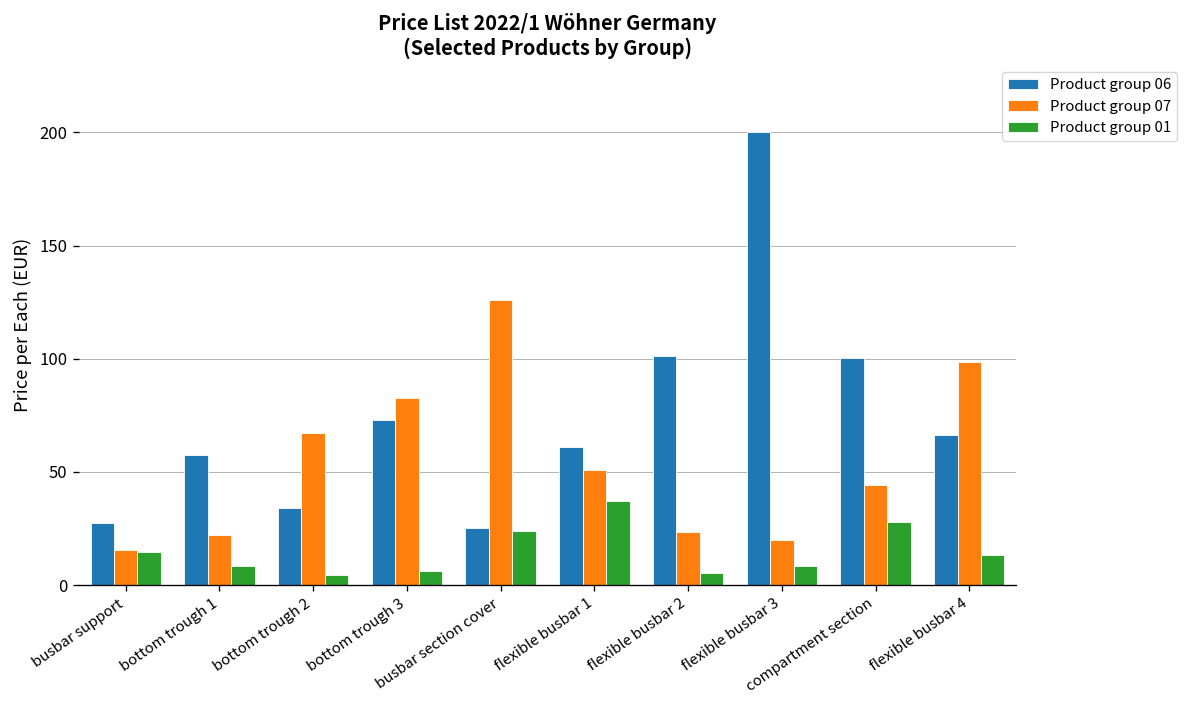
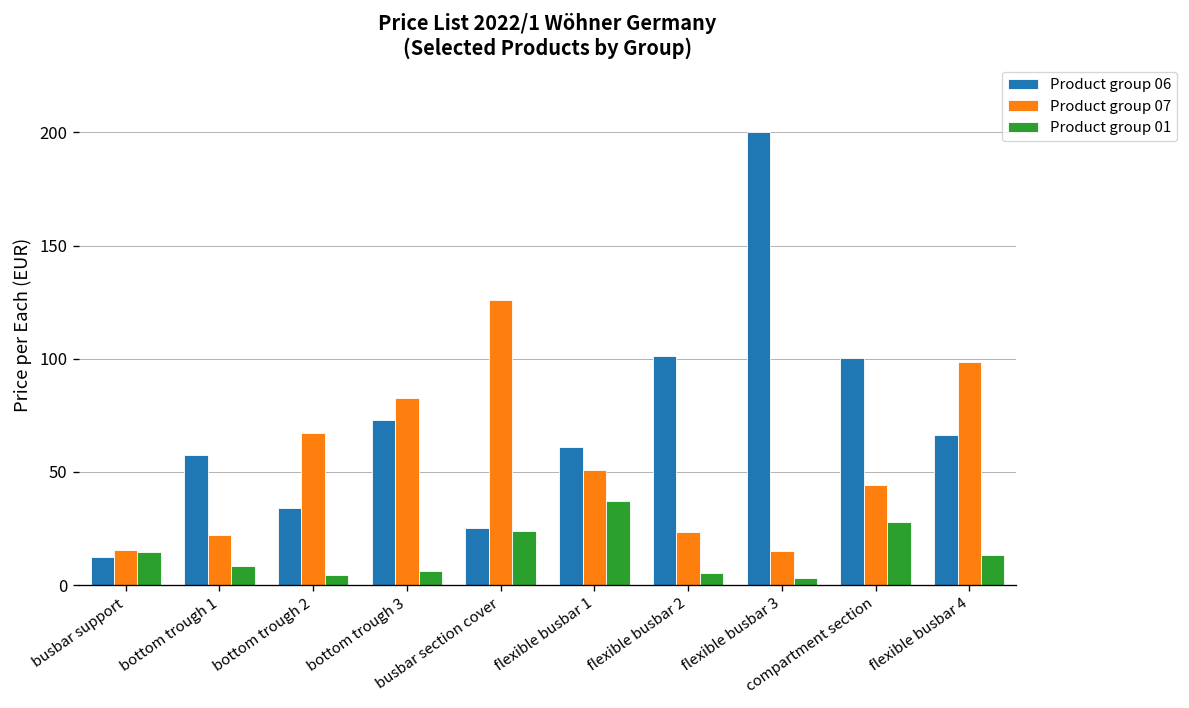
Product group 06, busbar support: 27 -> 12
Product group 07, flexible busbar 3: 20 -> 15
Product group 01, flexible busbar 3: 9 -> 3
